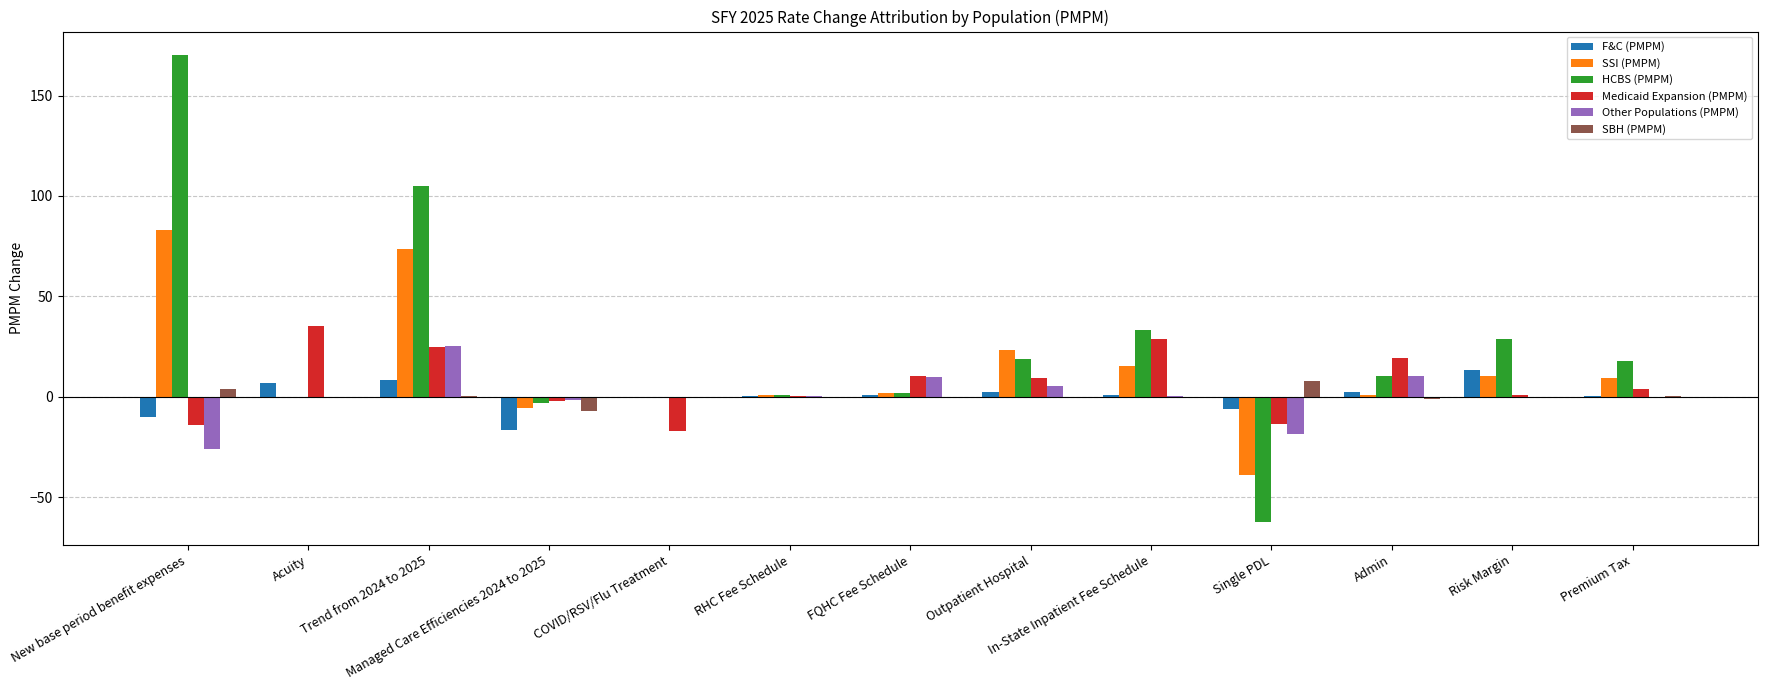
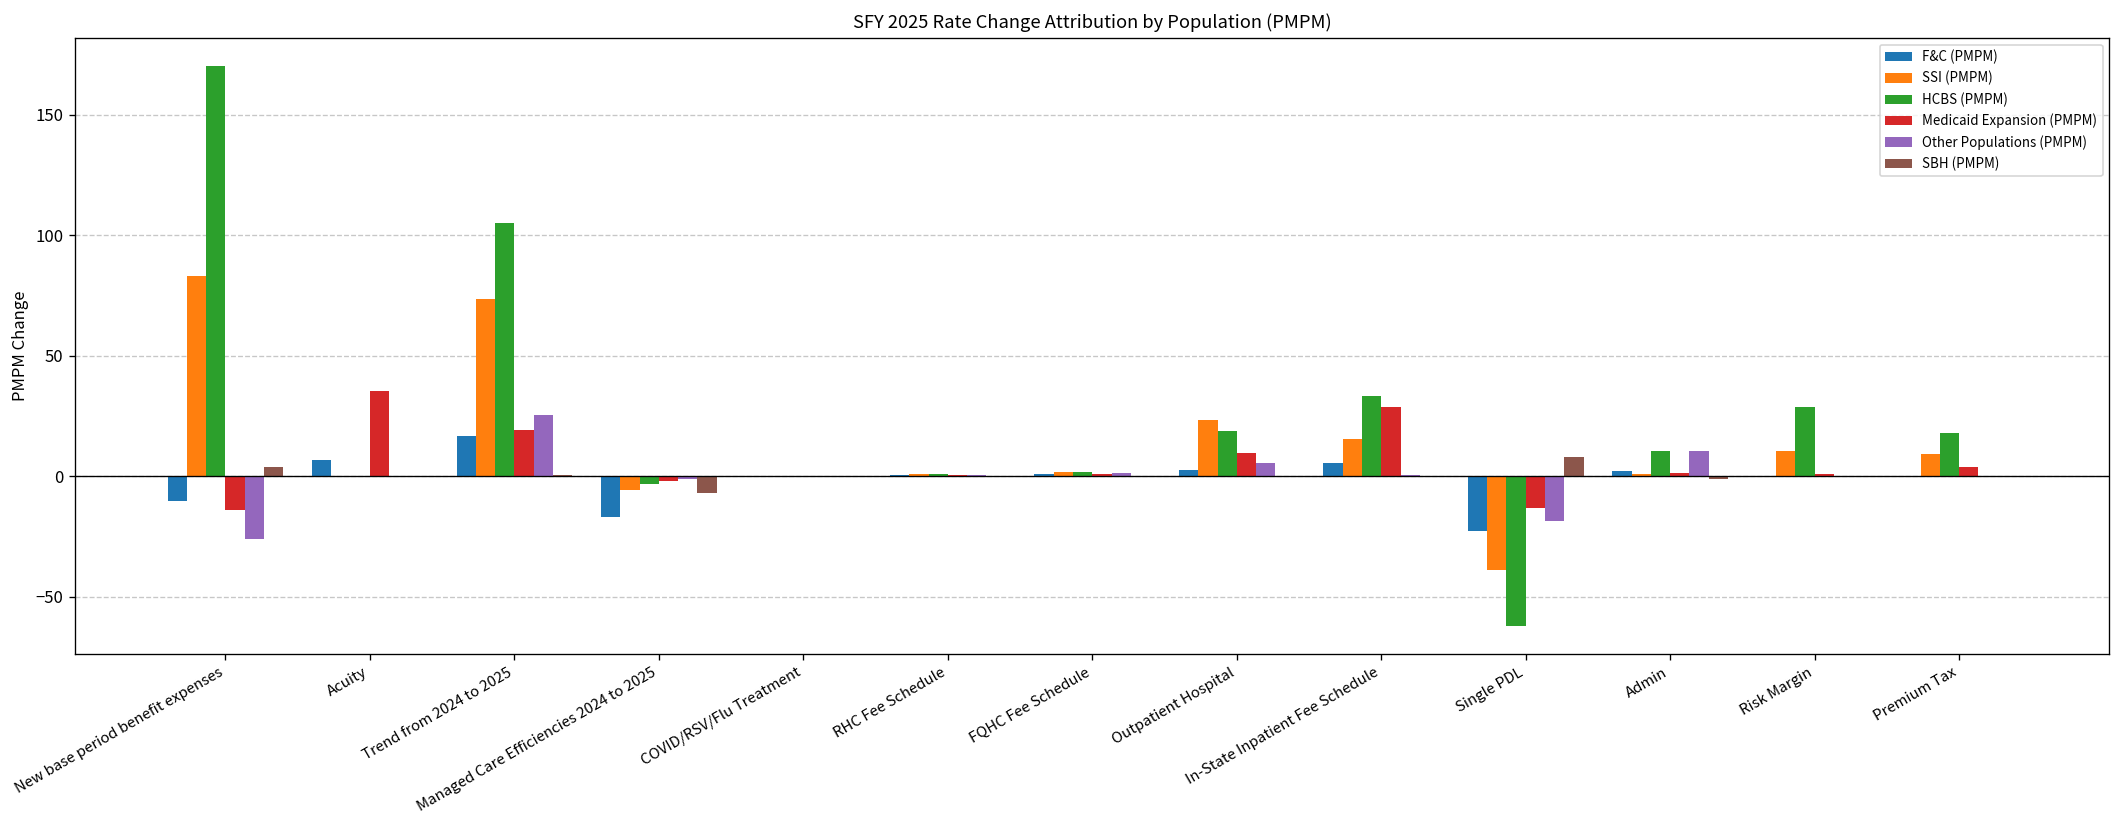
F&C (PMPM), Trend from 2024 to 2025: 8 -> 17
Medicaid Expansion (PMPM), Trend from 2024 to 2025: 25 -> 19
Medicaid Expansion (PMPM), COVID/RSV/Flu Treatment: -17 -> 0
Medicaid Expansion (PMPM), FQHC Fee Schedule: 10 -> 1
Other Populations (PMPM), FQHC Fee Schedule: 10 -> 1
F&C (PMPM), In-State Inpatient Fee Schedule: 1 -> 5
F&C (PMPM), Single PDL: -6 -> -23
Medicaid Expansion (PMPM), Admin: 19 -> 1
F&C (PMPM), Risk Margin: 13 -> 0
